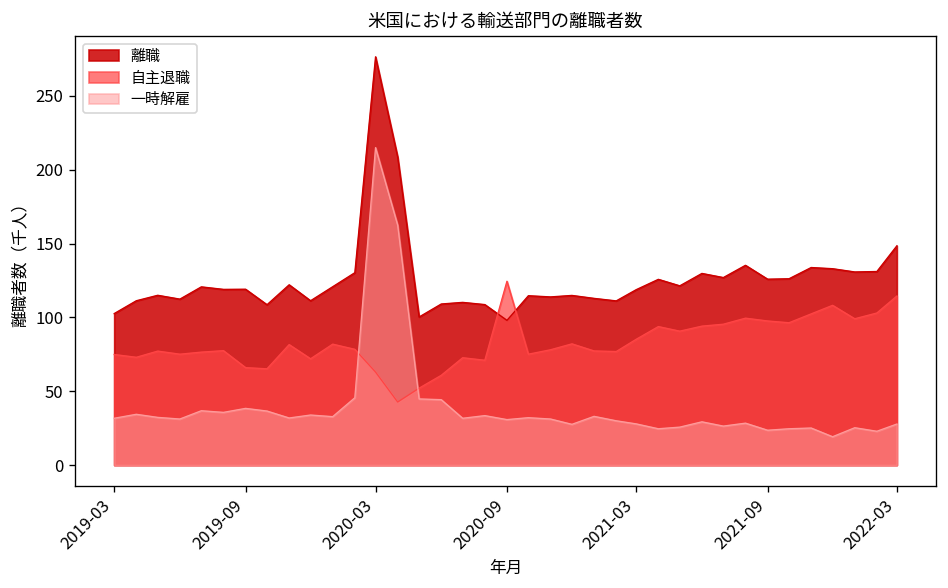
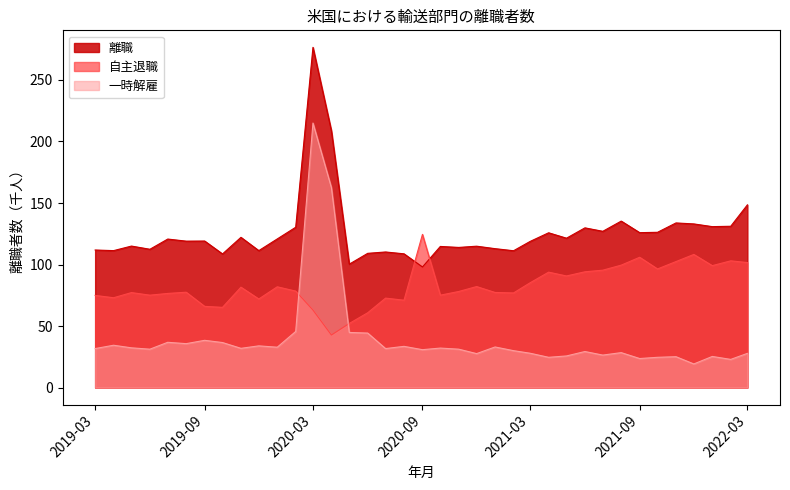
離職, 2019-03: 103 -> 112
自主退職, 2021-09: 98 -> 106
自主退職, 2022-03: 115 -> 102
